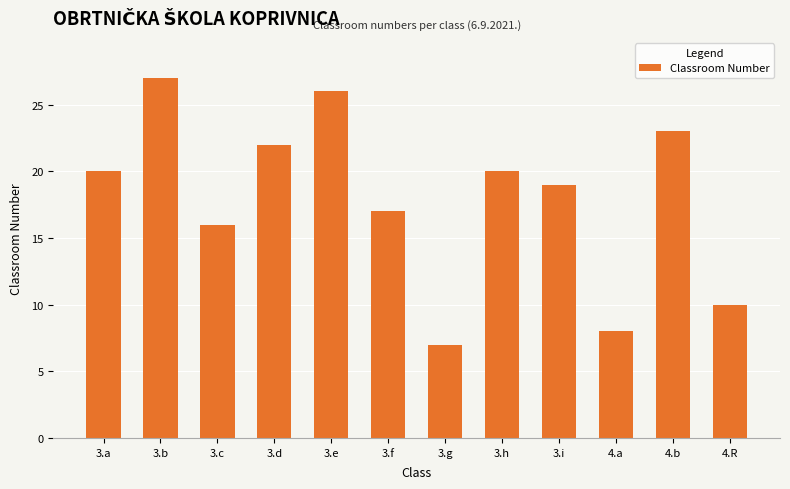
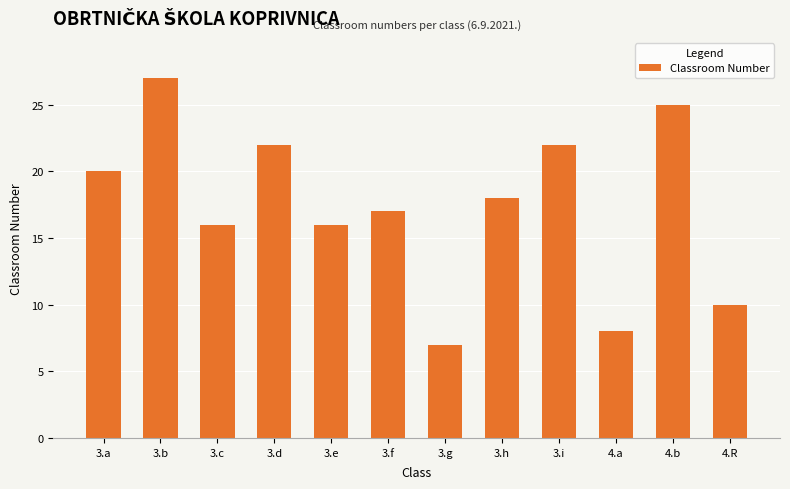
3.e: 26 -> 16
3.h: 20 -> 18
3.i: 19 -> 22
4.b: 23 -> 25
